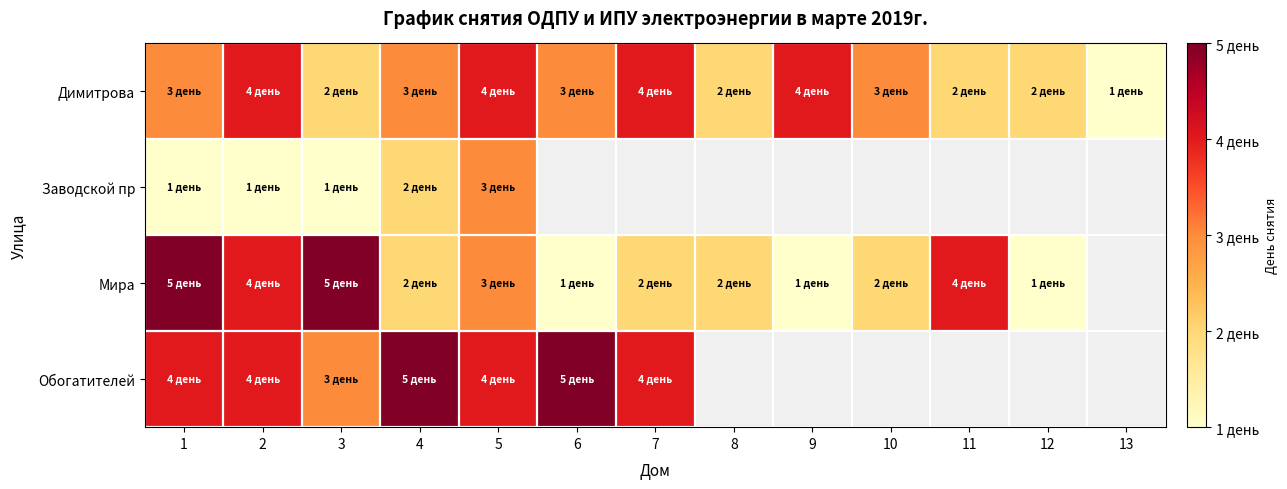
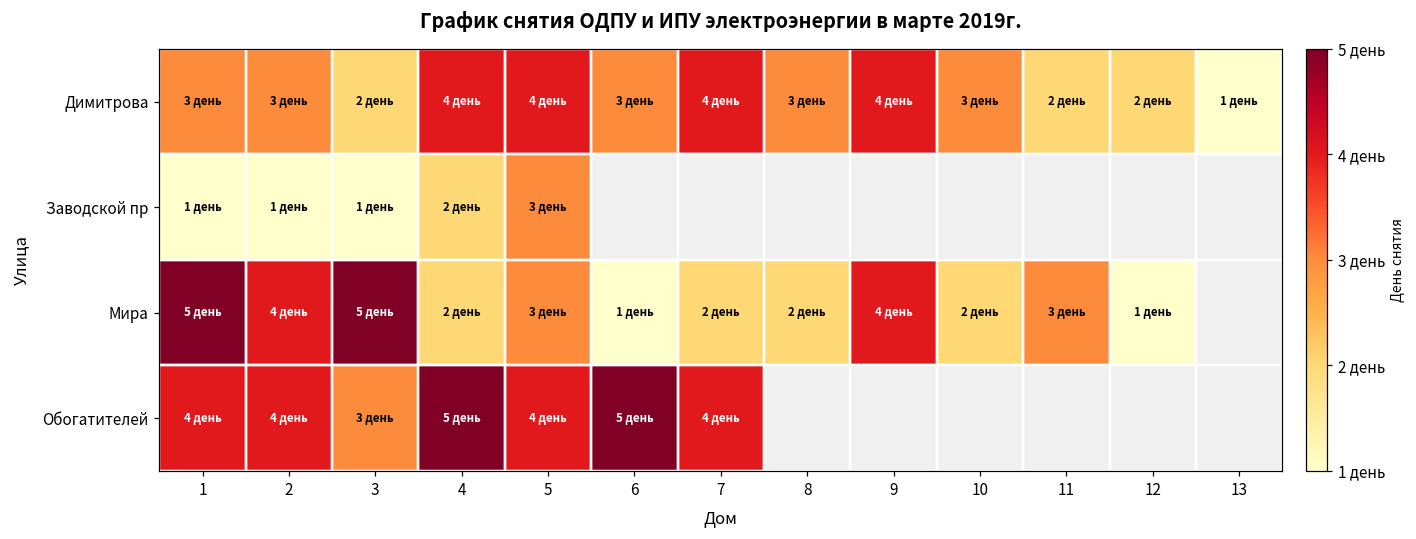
Димитрова, 2: 4 -> 3
Димитрова, 4: 3 -> 4
Димитрова, 8: 2 -> 3
Мира, 9: 1 -> 4
Мира, 11: 4 -> 3
